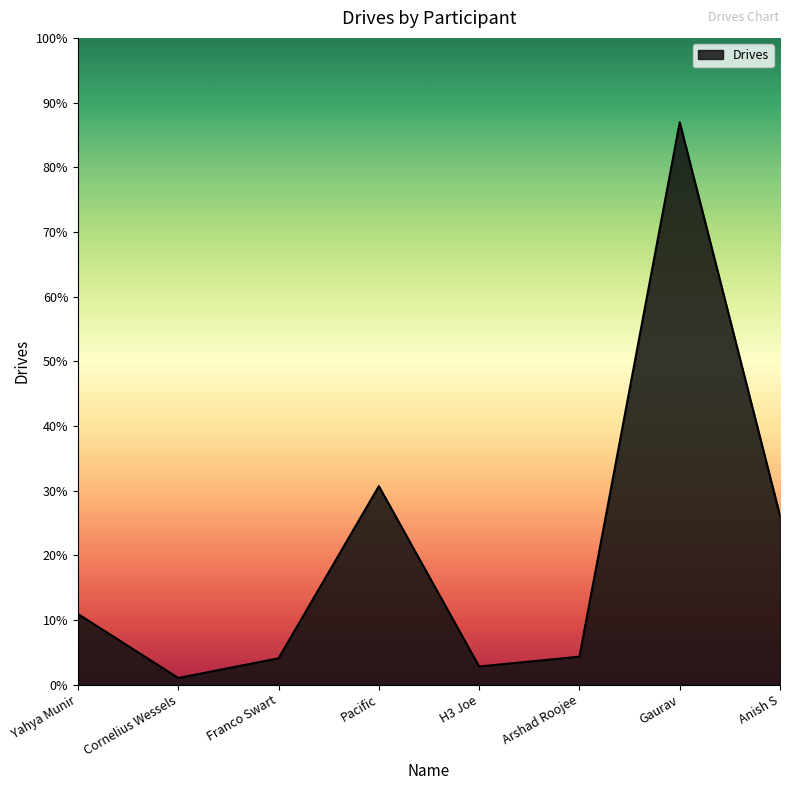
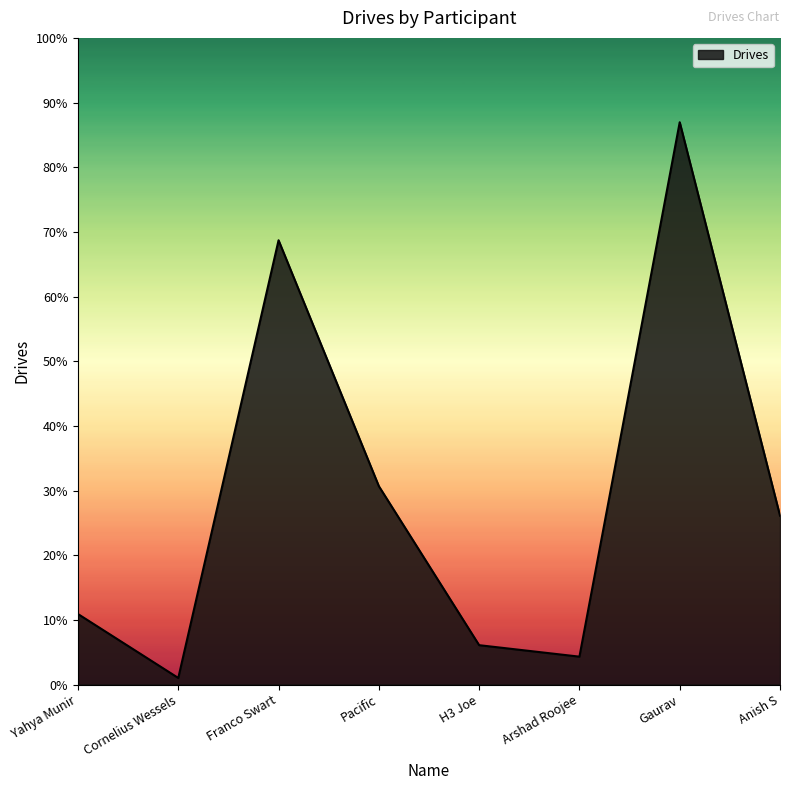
Franco Swart: 4% -> 69%
H3 Joe: 3% -> 6%
